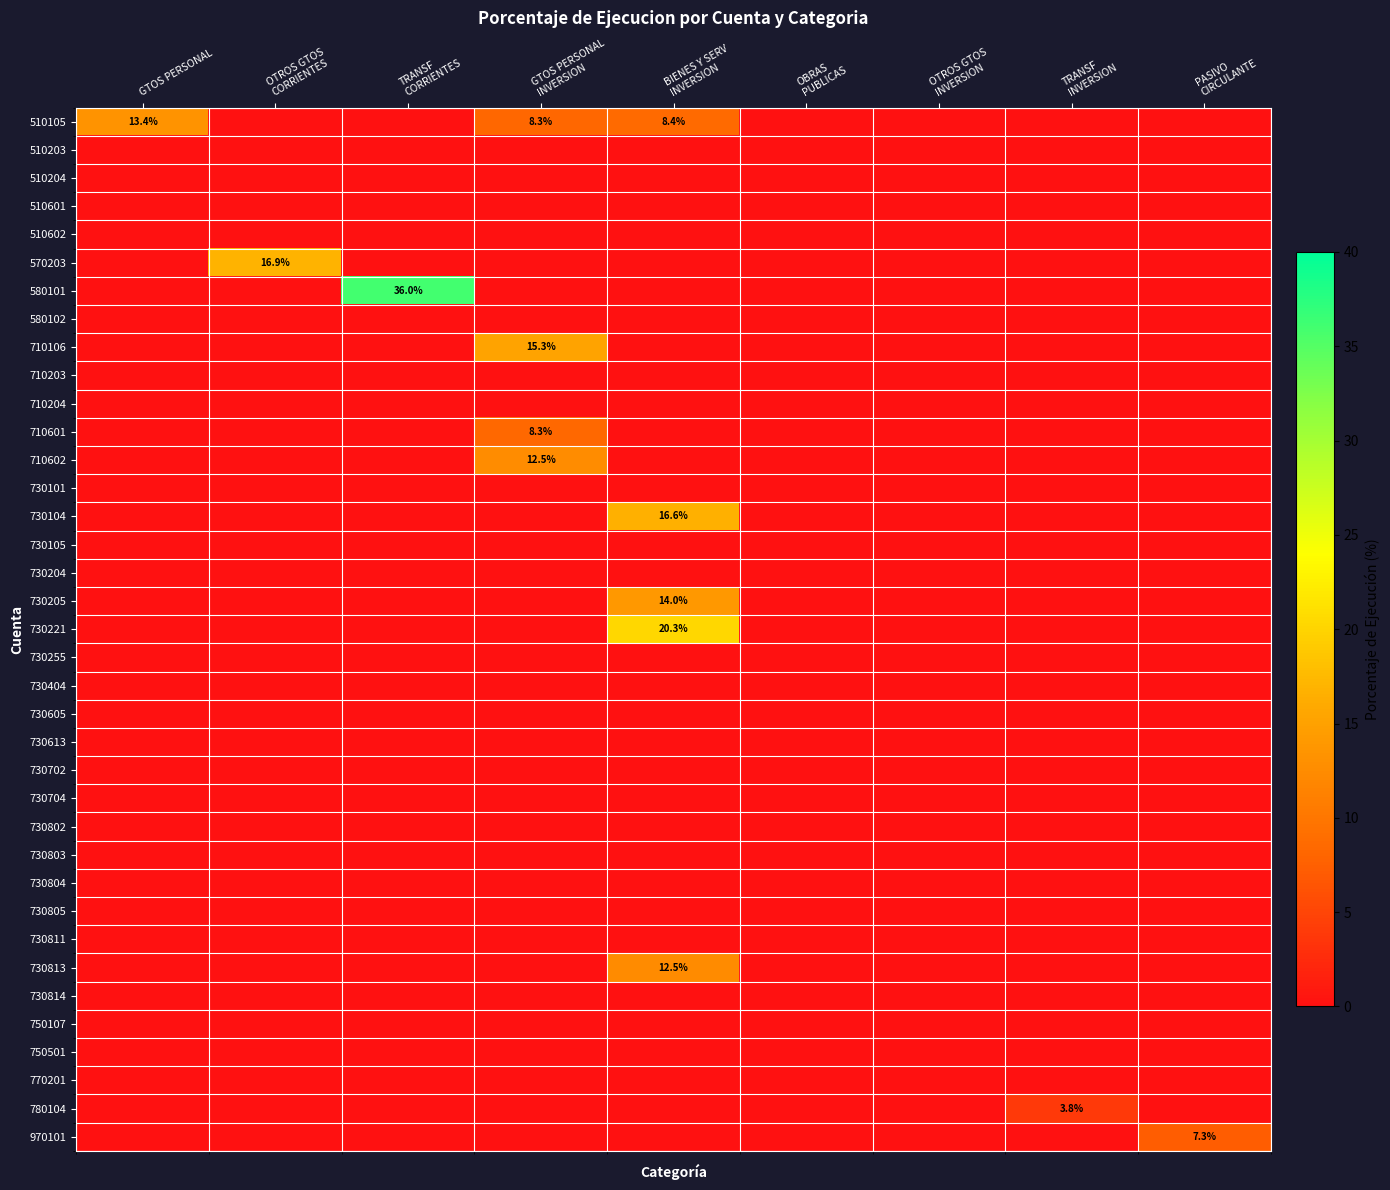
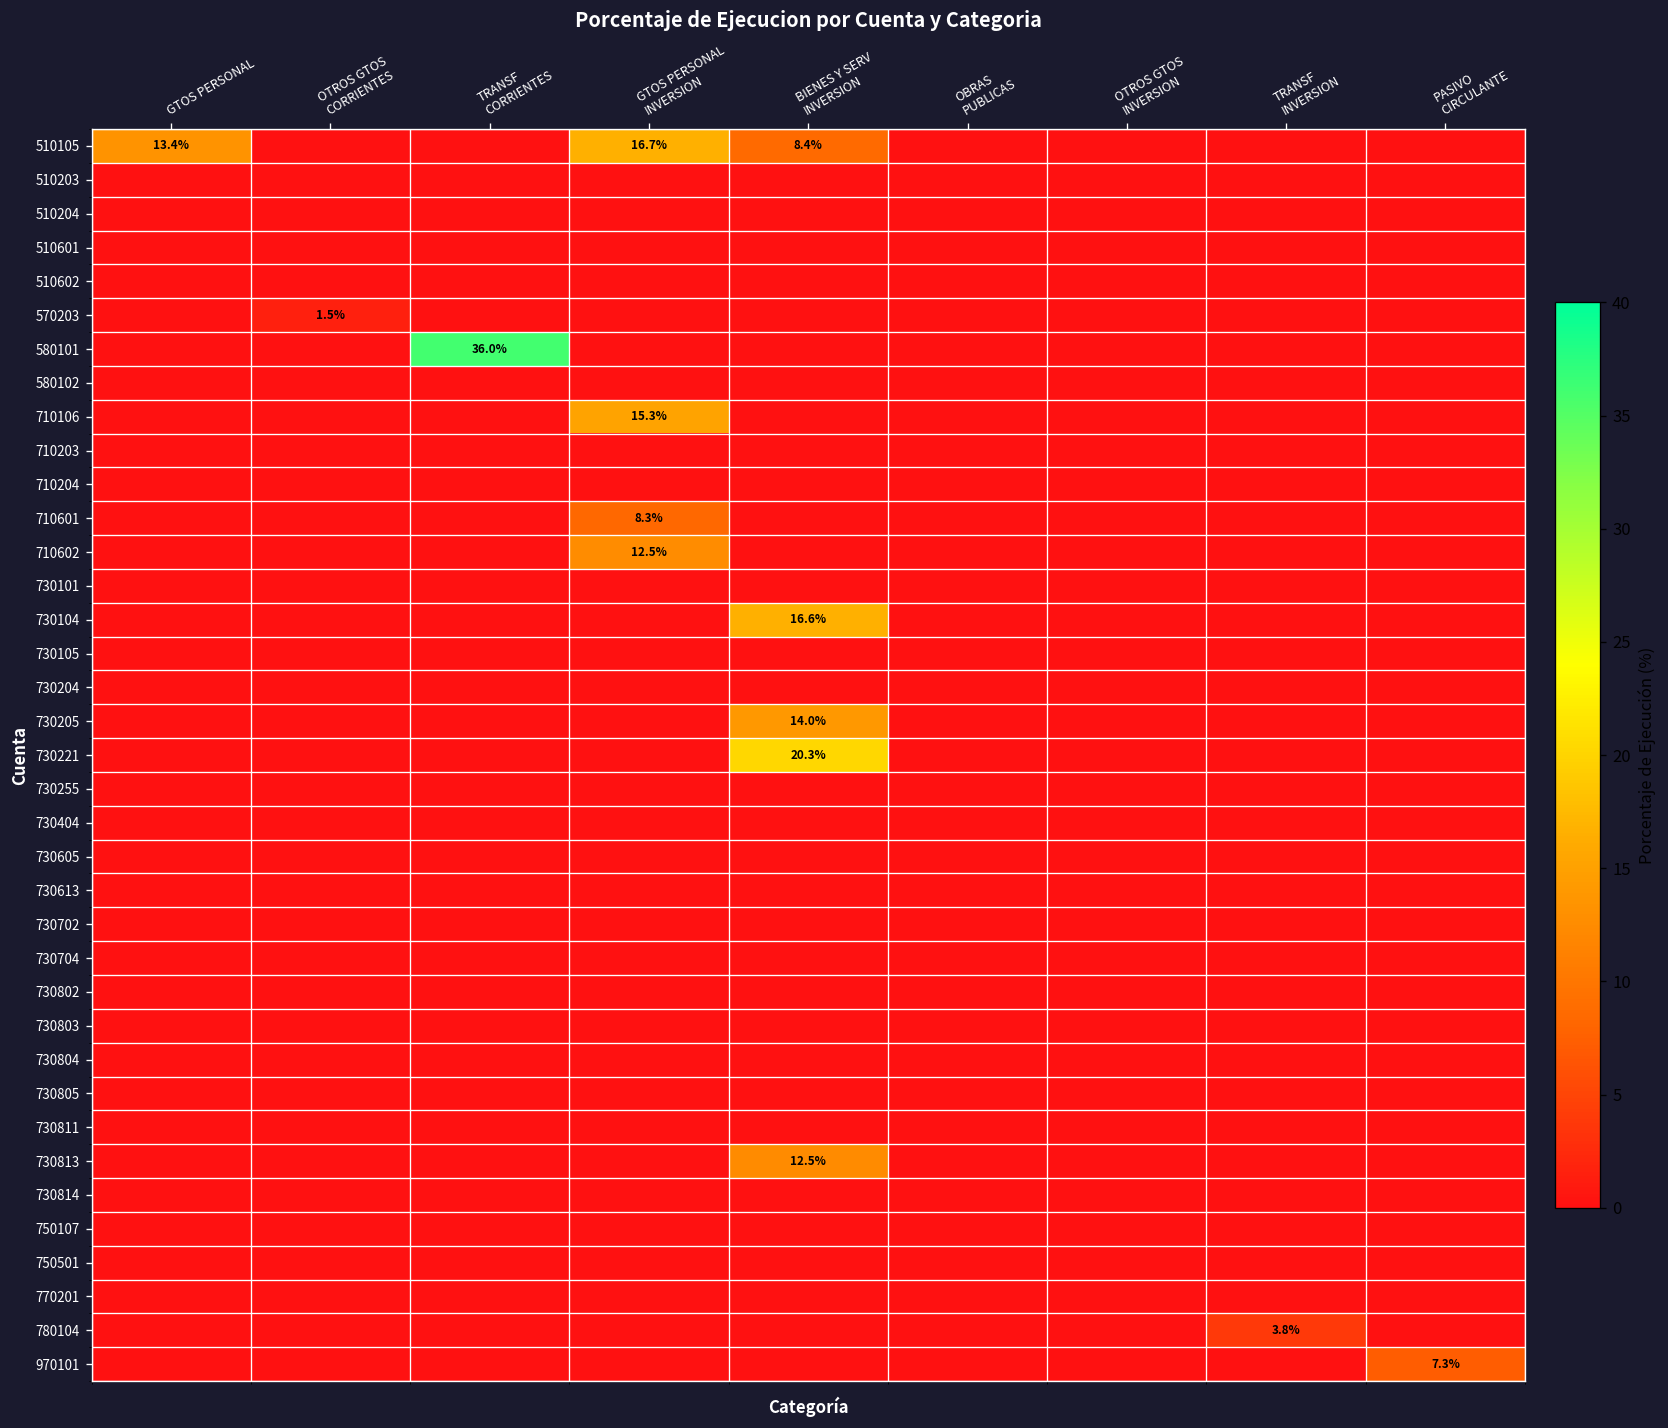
510105, GTOS PERSONAL INVERSION: 8.3% -> 16.7%
570203, OTROS GTOS CORRIENTES: 16.9% -> 1.5%
